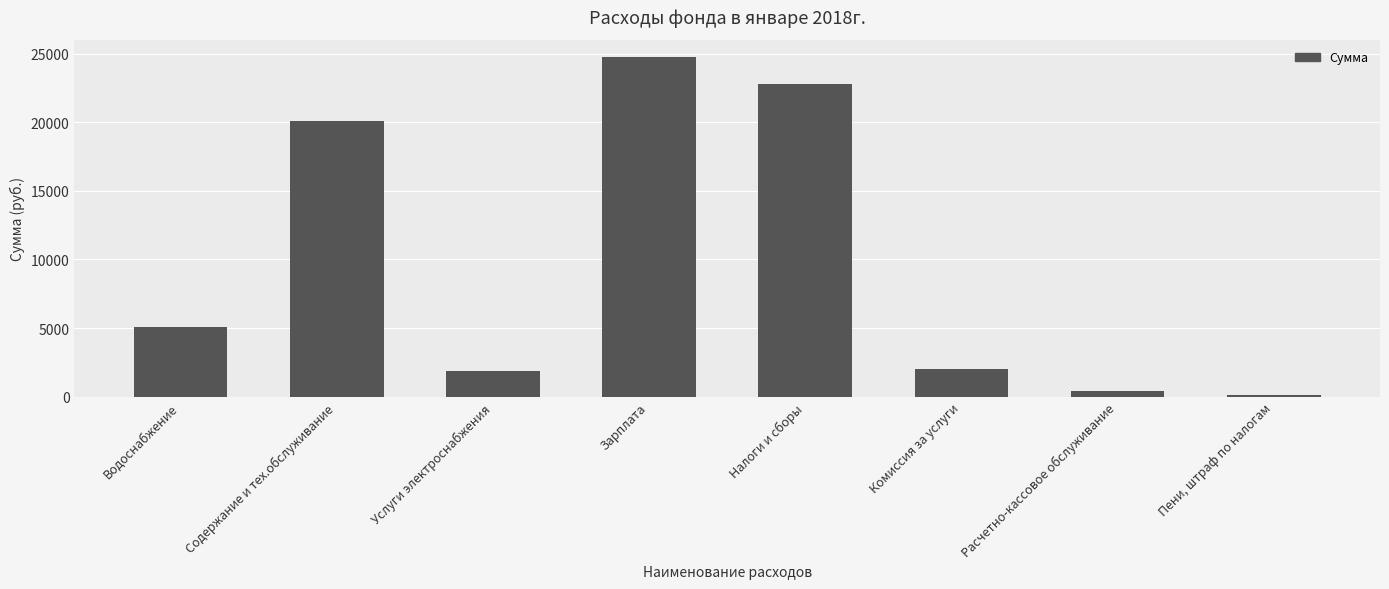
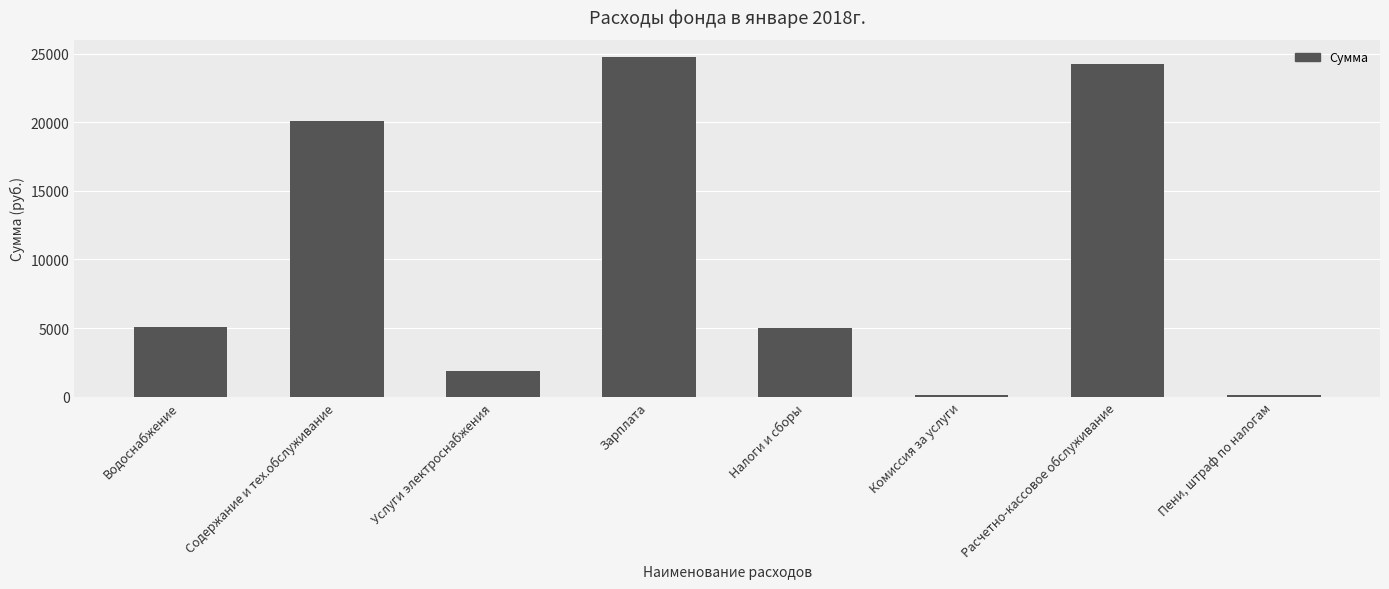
Налоги и сборы: 22800 -> 5000
Комиссия за услуги: 2000 -> 100
Расчетно-кассовое обслуживание: 400 -> 24200
